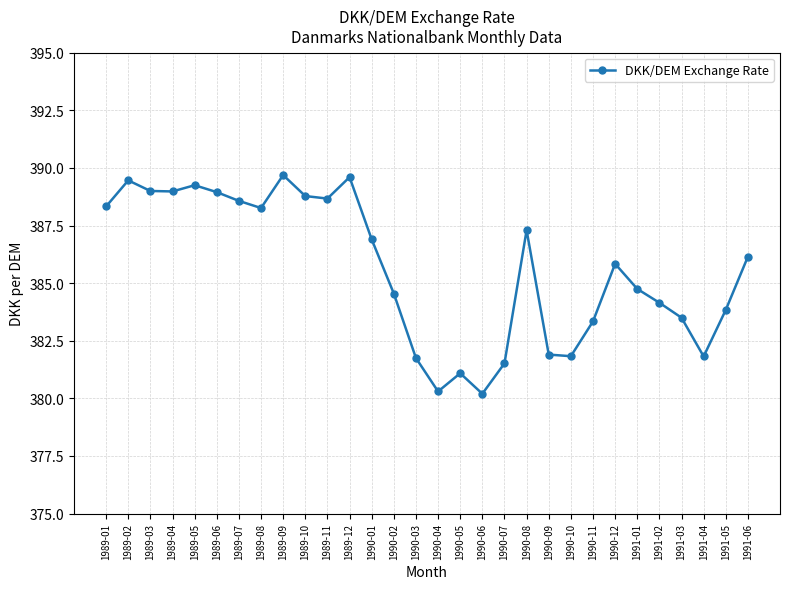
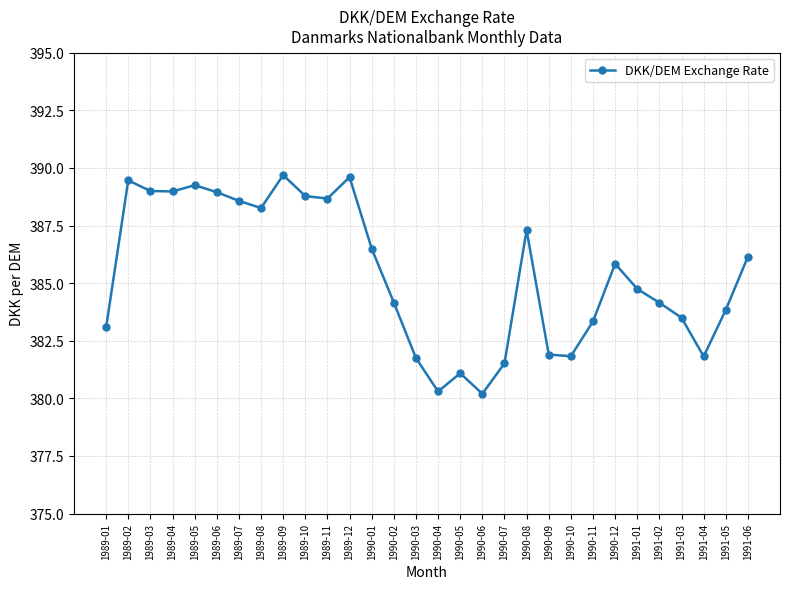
1989-01: 388.3 -> 383.1
1990-01: 386.9 -> 386.5
1990-02: 384.6 -> 384.2
